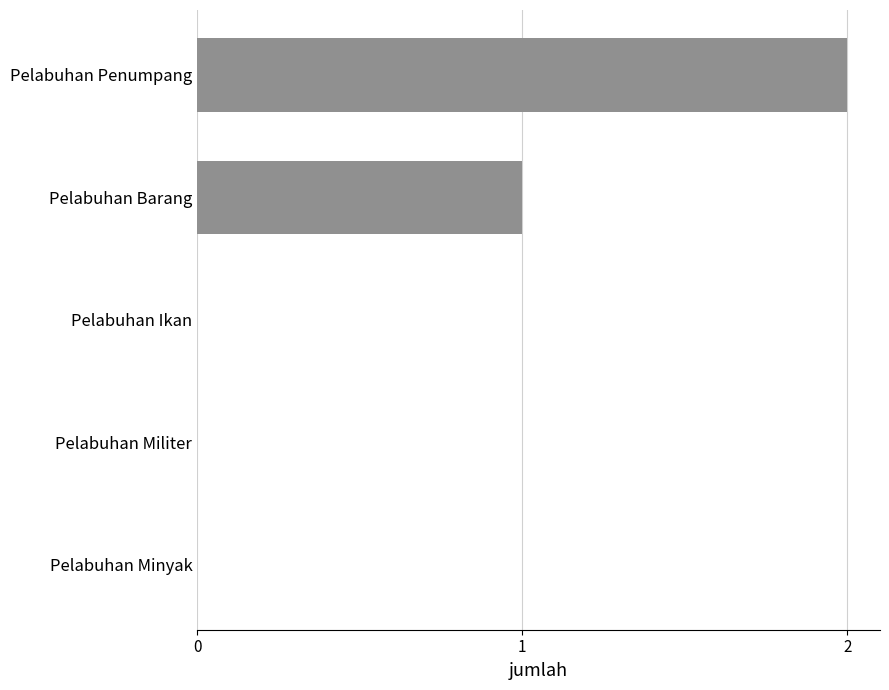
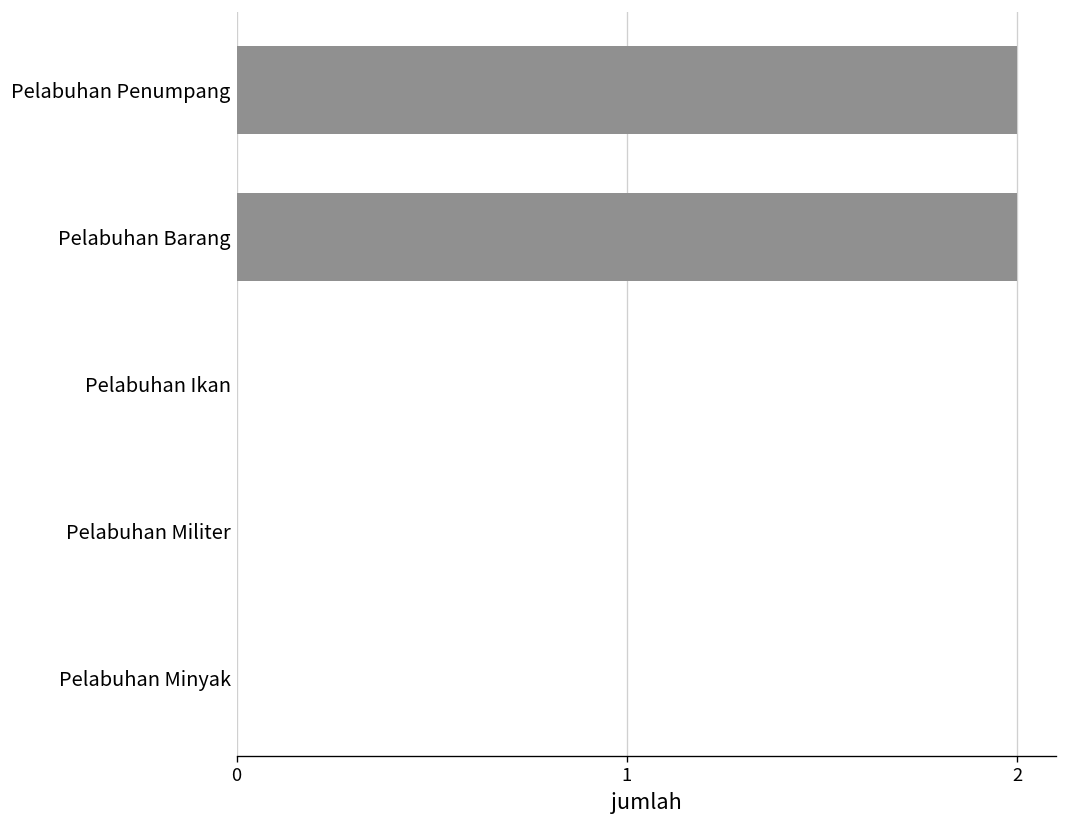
Pelabuhan Barang: 1 -> 2
